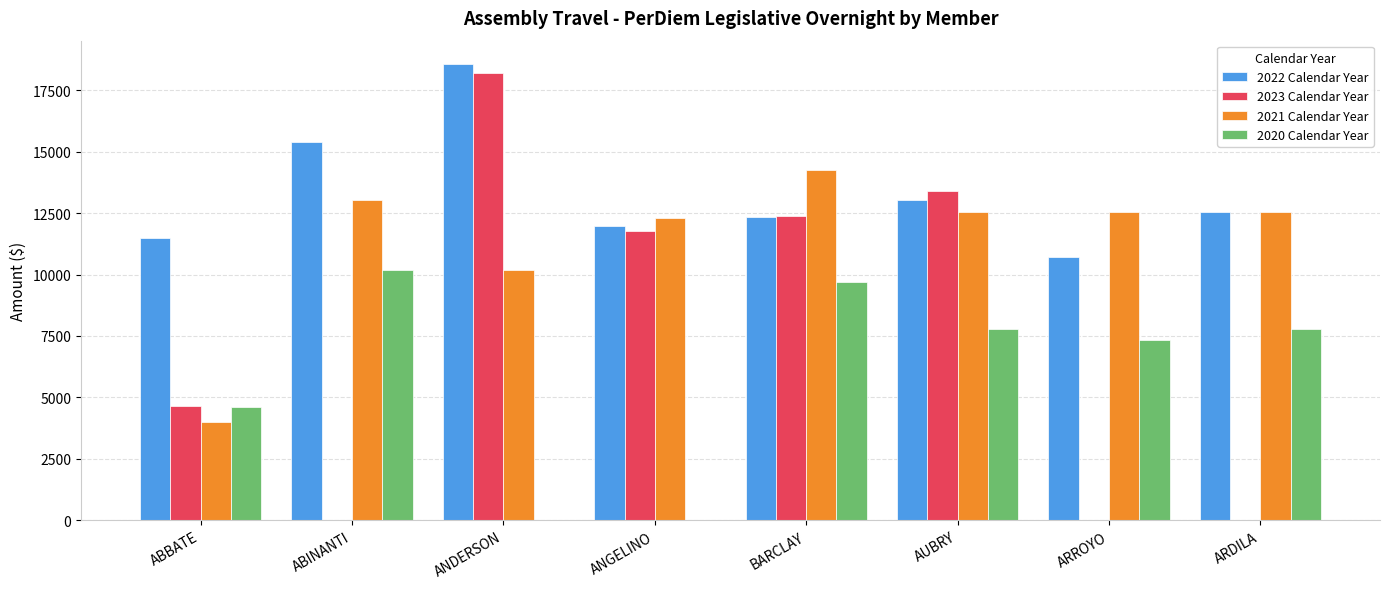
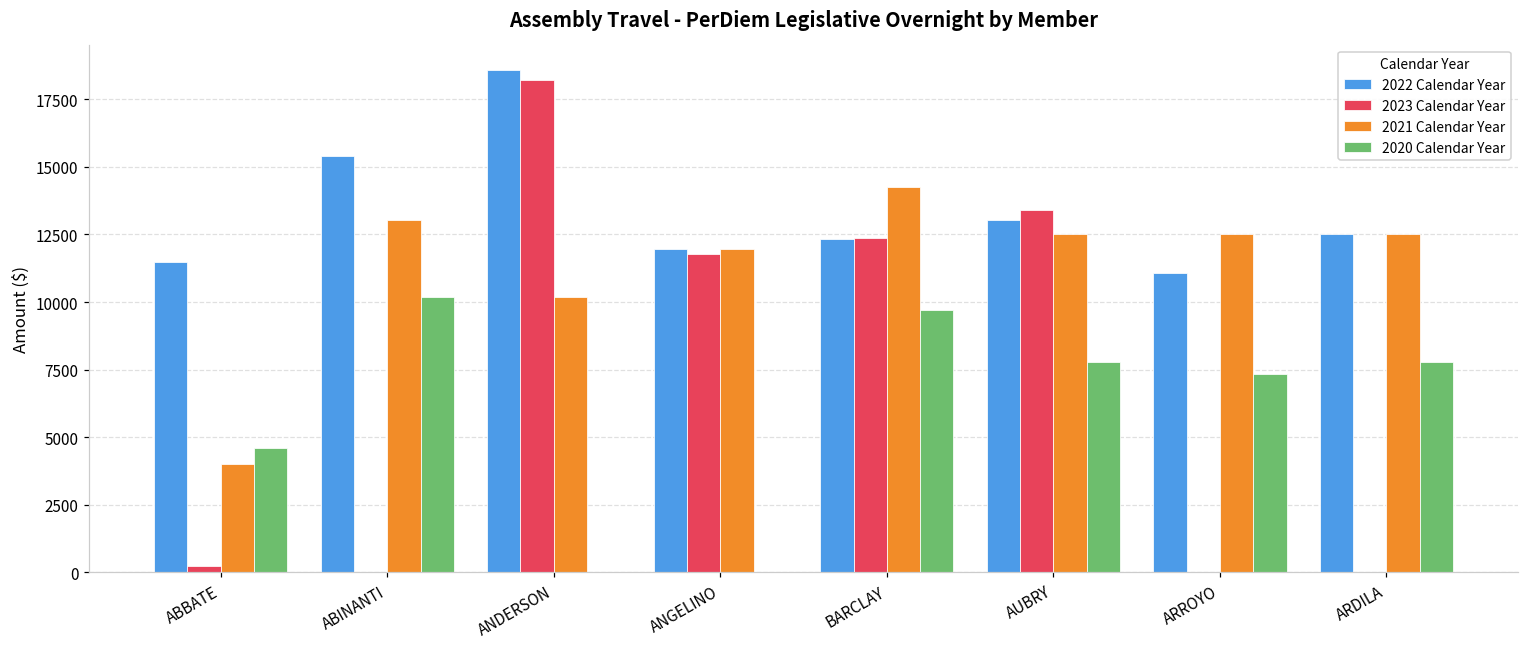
2023 Calendar Year, ABBATE: 4600 -> 300
2021 Calendar Year, ANGELINO: 12300 -> 11900
2022 Calendar Year, ARROYO: 10700 -> 11100
